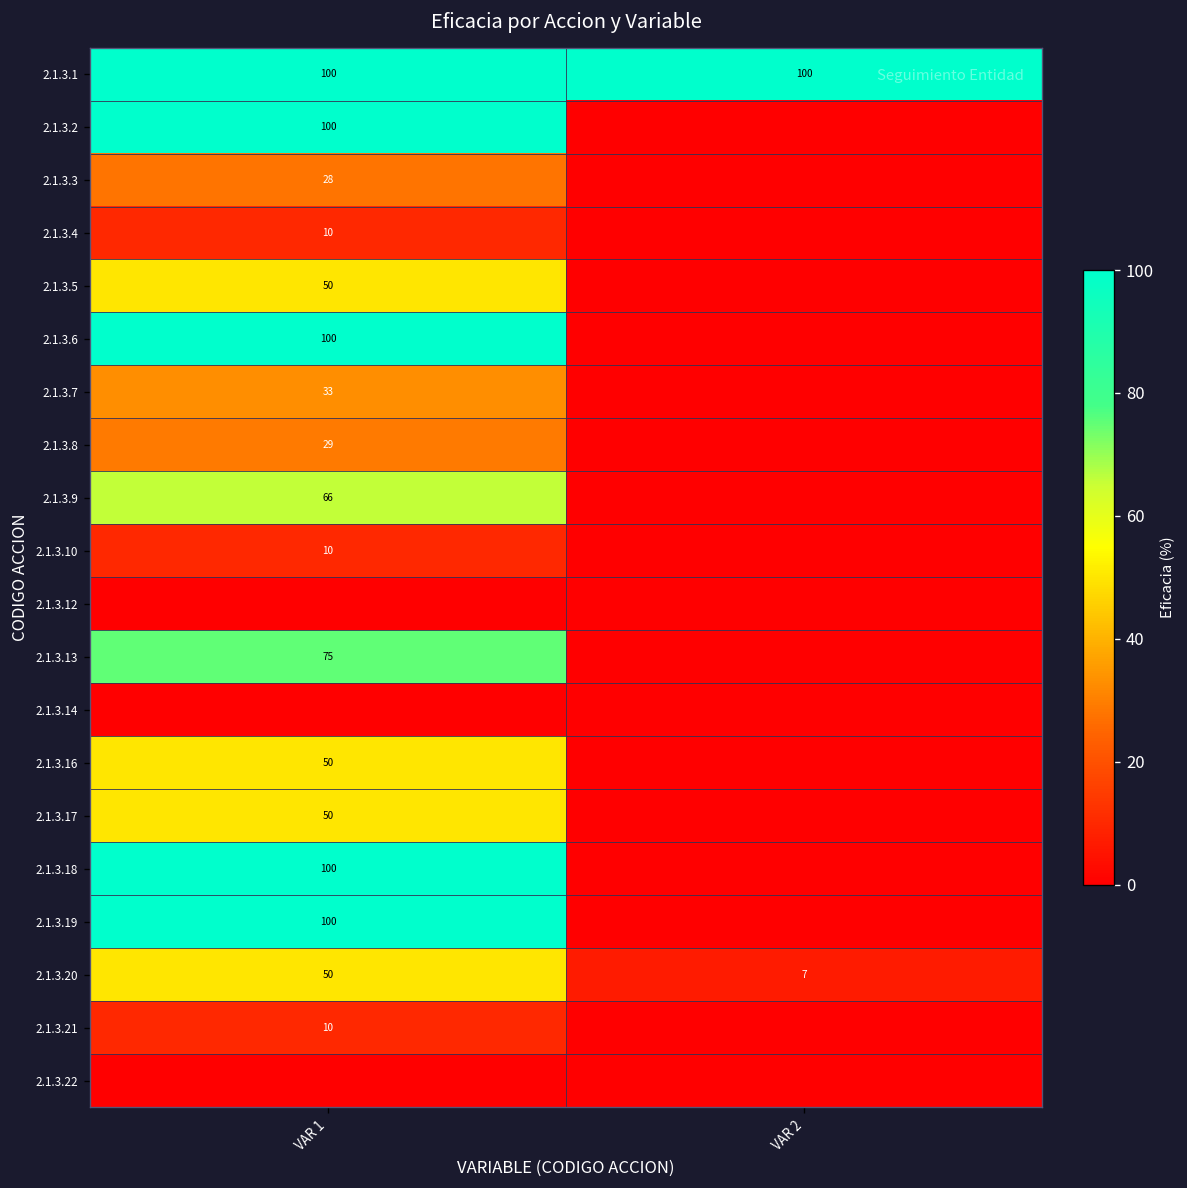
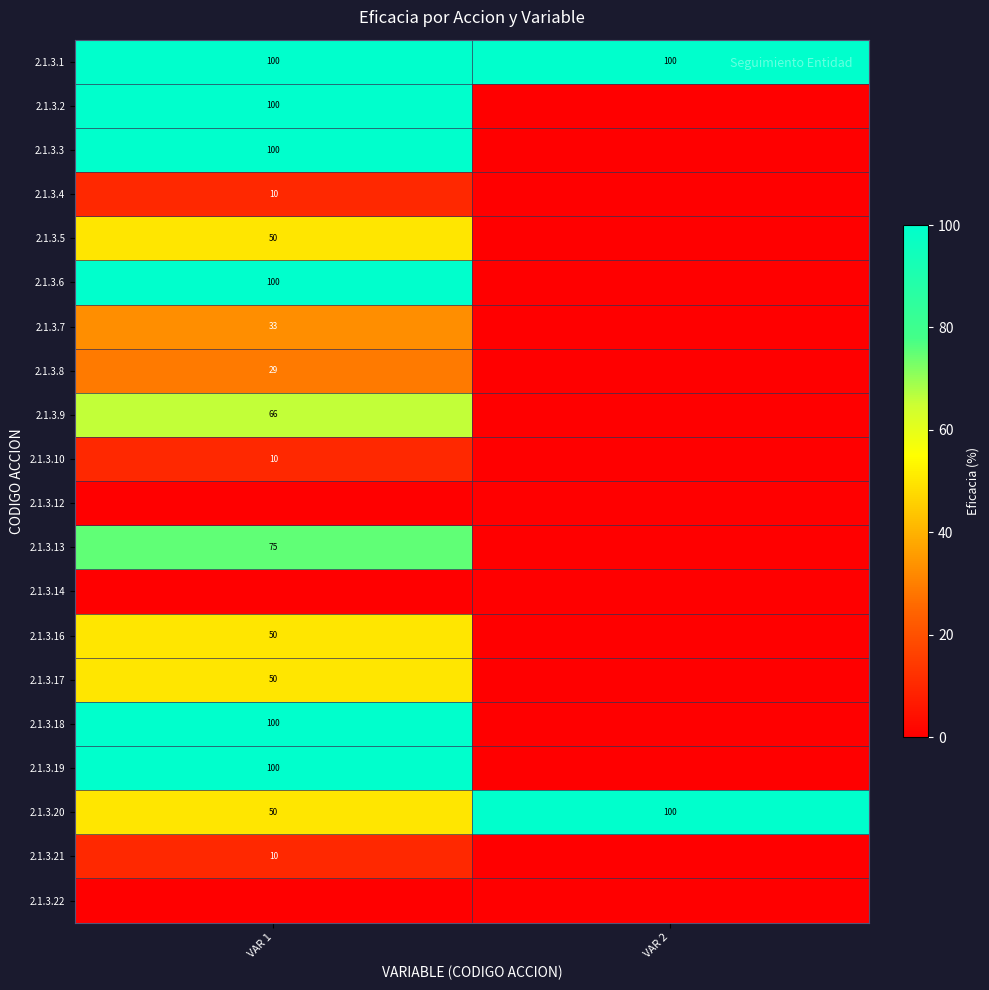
2.1.3.3, VAR 1: 28 -> 100
2.1.3.20, VAR 2: 7 -> 100
